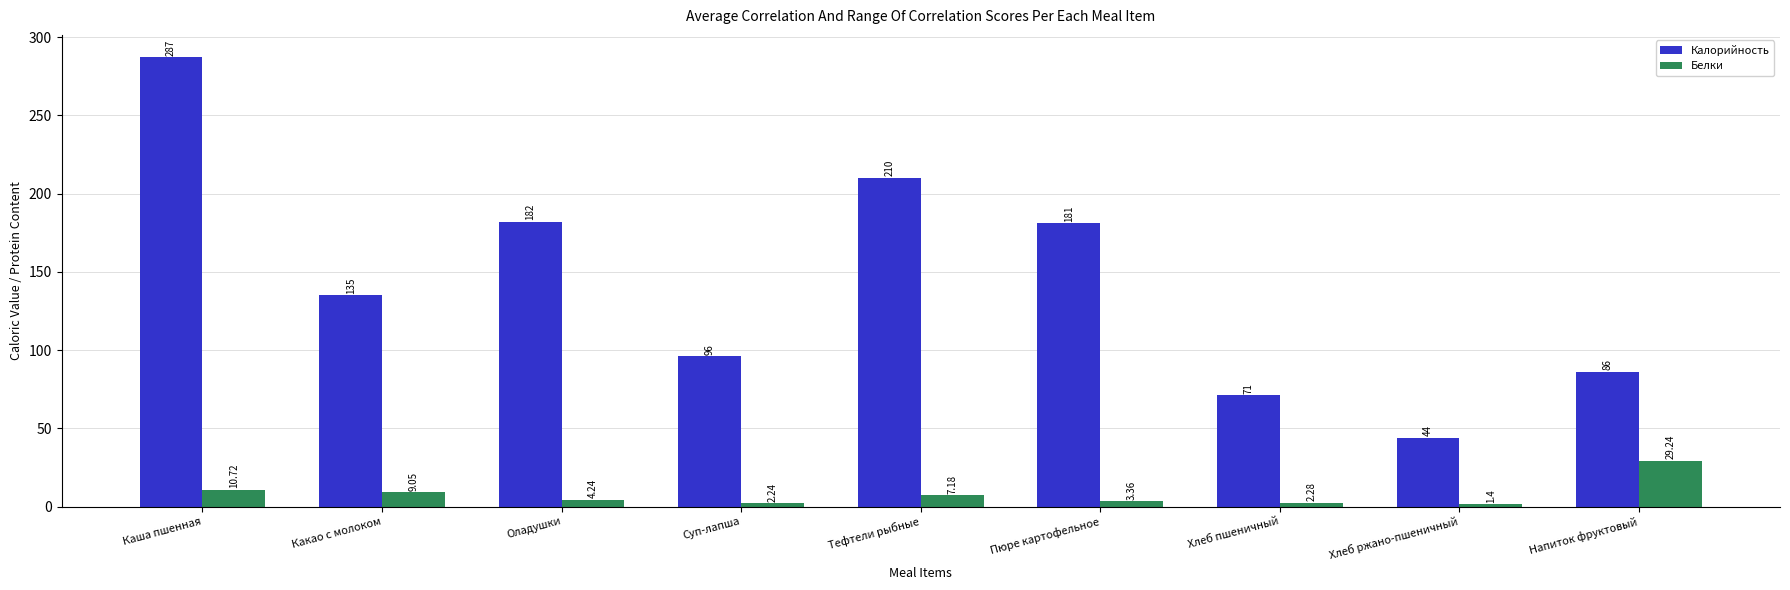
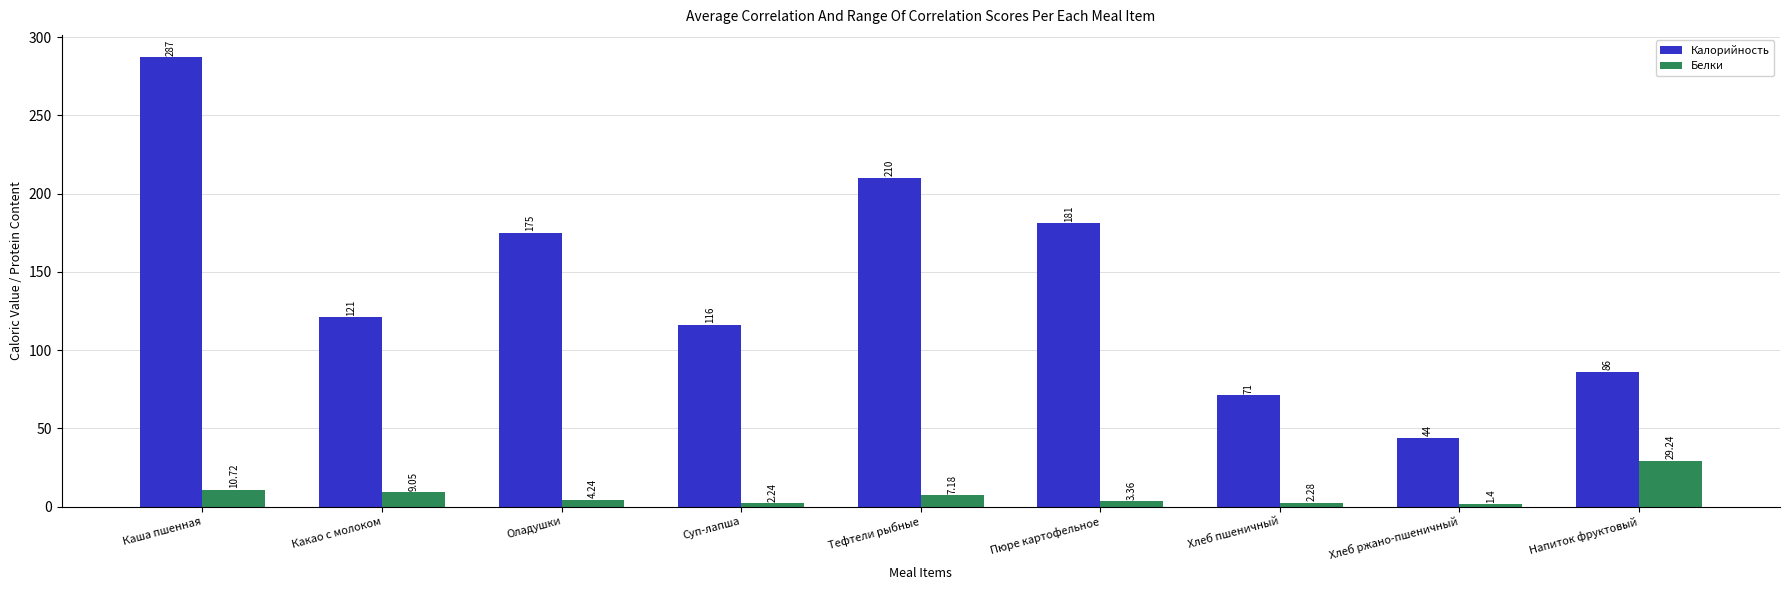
Калорийность, Какао с молоком: 135 -> 121
Калорийность, Оладушки: 182 -> 175
Калорийность, Суп-лапша: 96 -> 116
